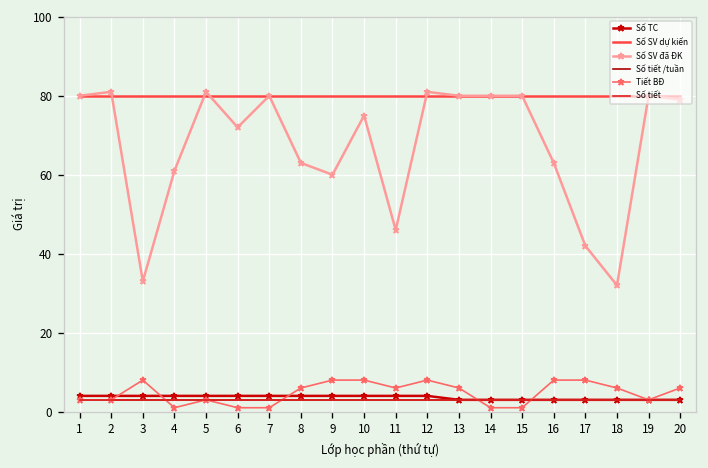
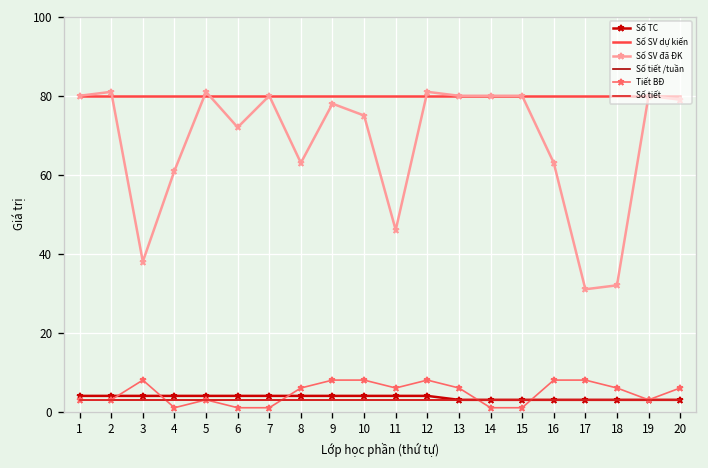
Số SV đã ĐK, 3: 33 -> 38
Số SV đã ĐK, 9: 60 -> 78
Số SV đã ĐK, 17: 42 -> 31
